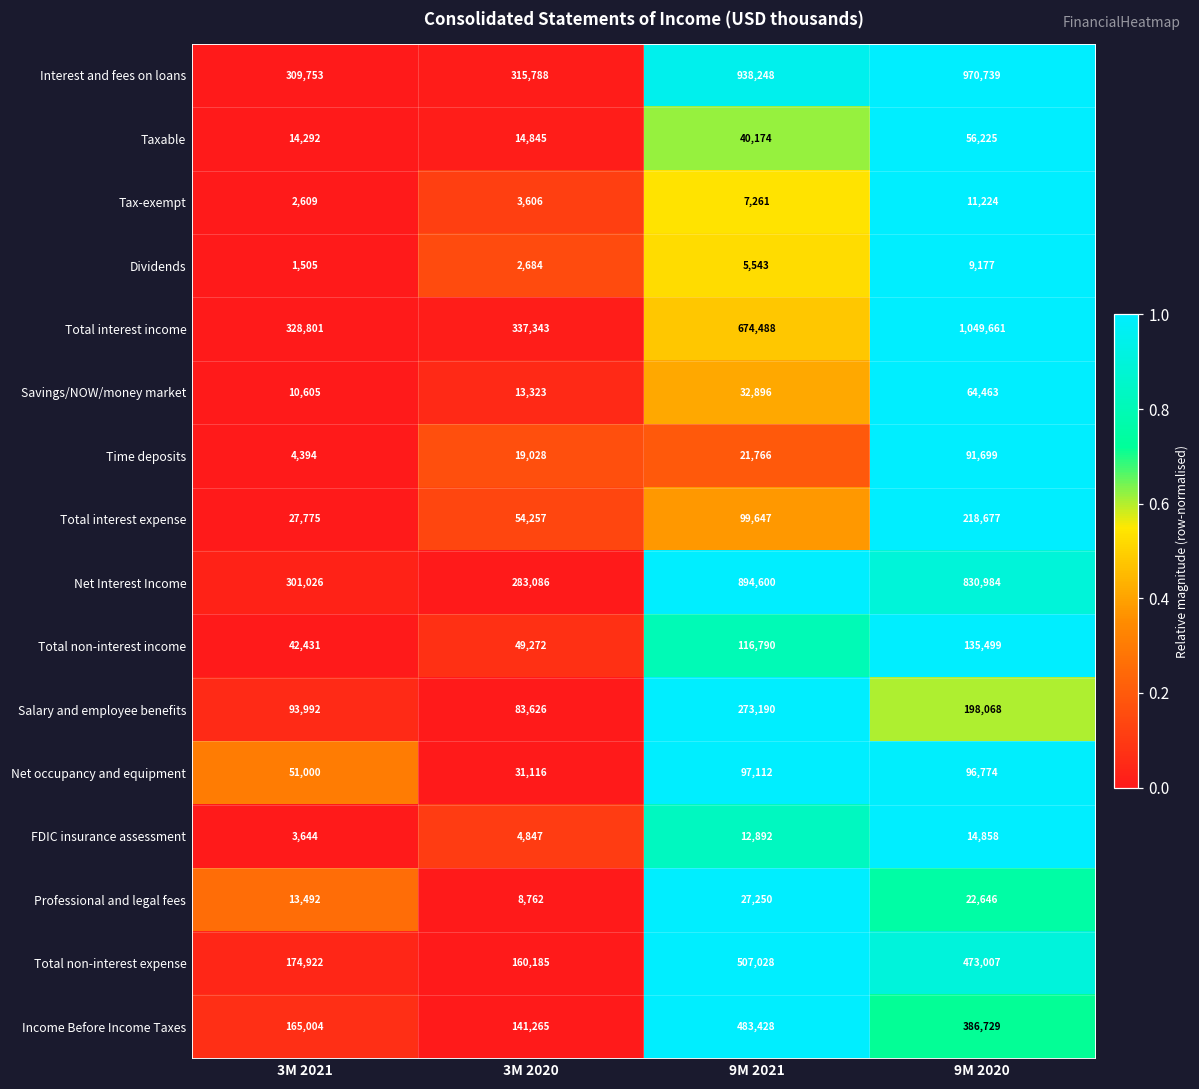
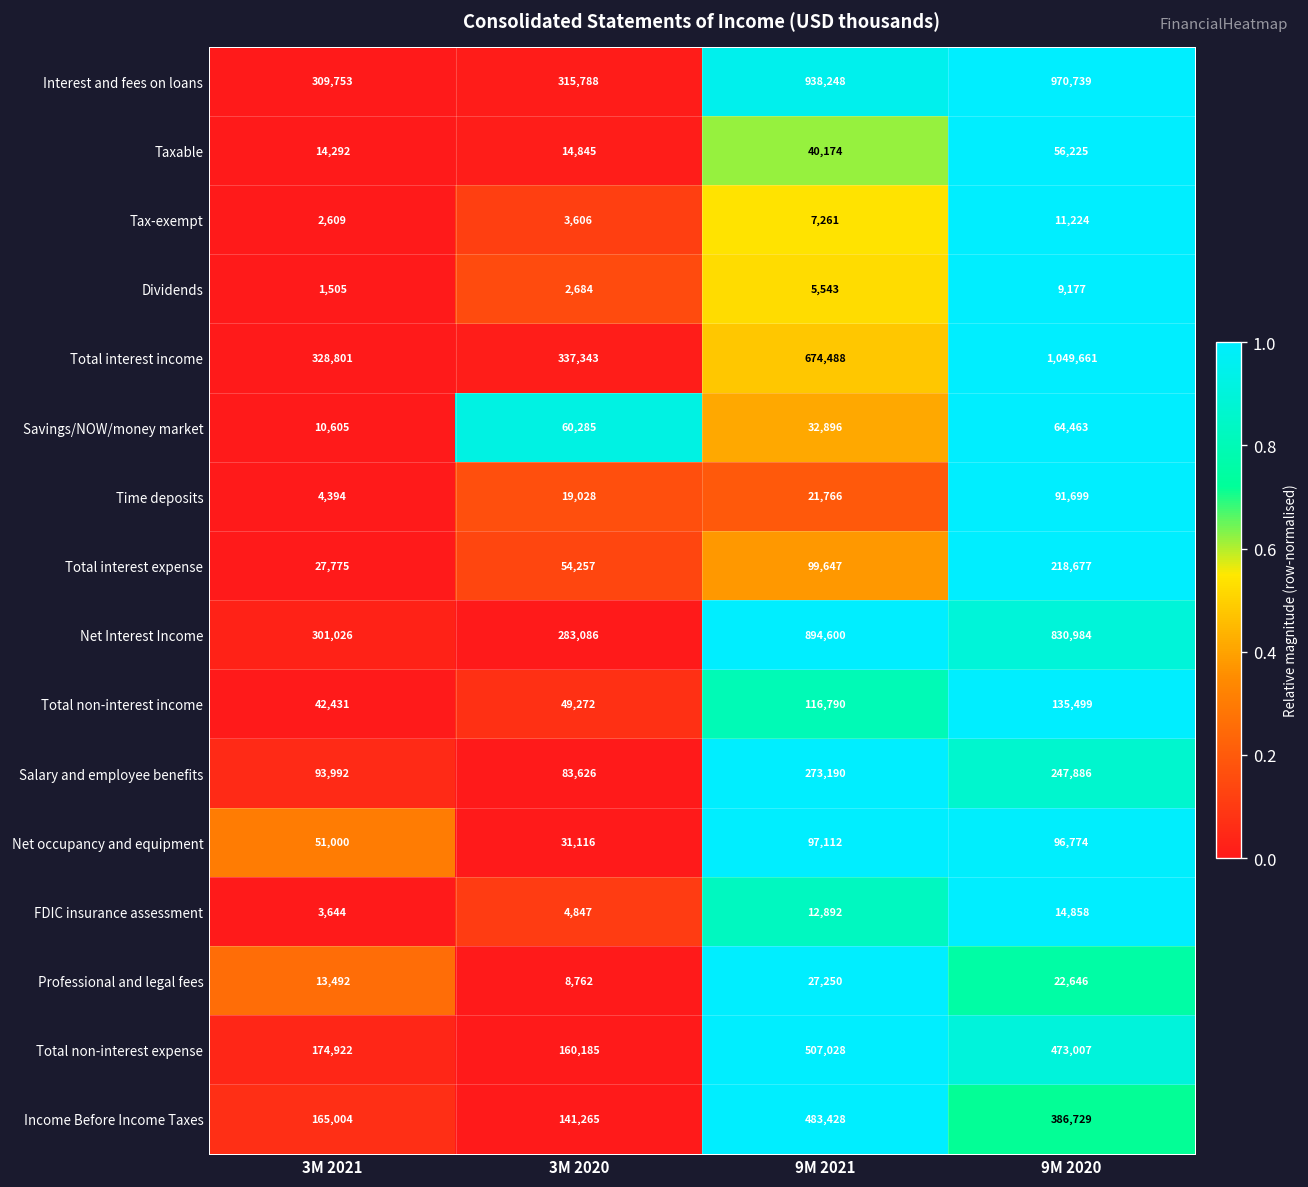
Savings/NOW/money market, 3M 2020: 13,323 -> 60,285
Salary and employee benefits, 9M 2020: 198,068 -> 247,886
